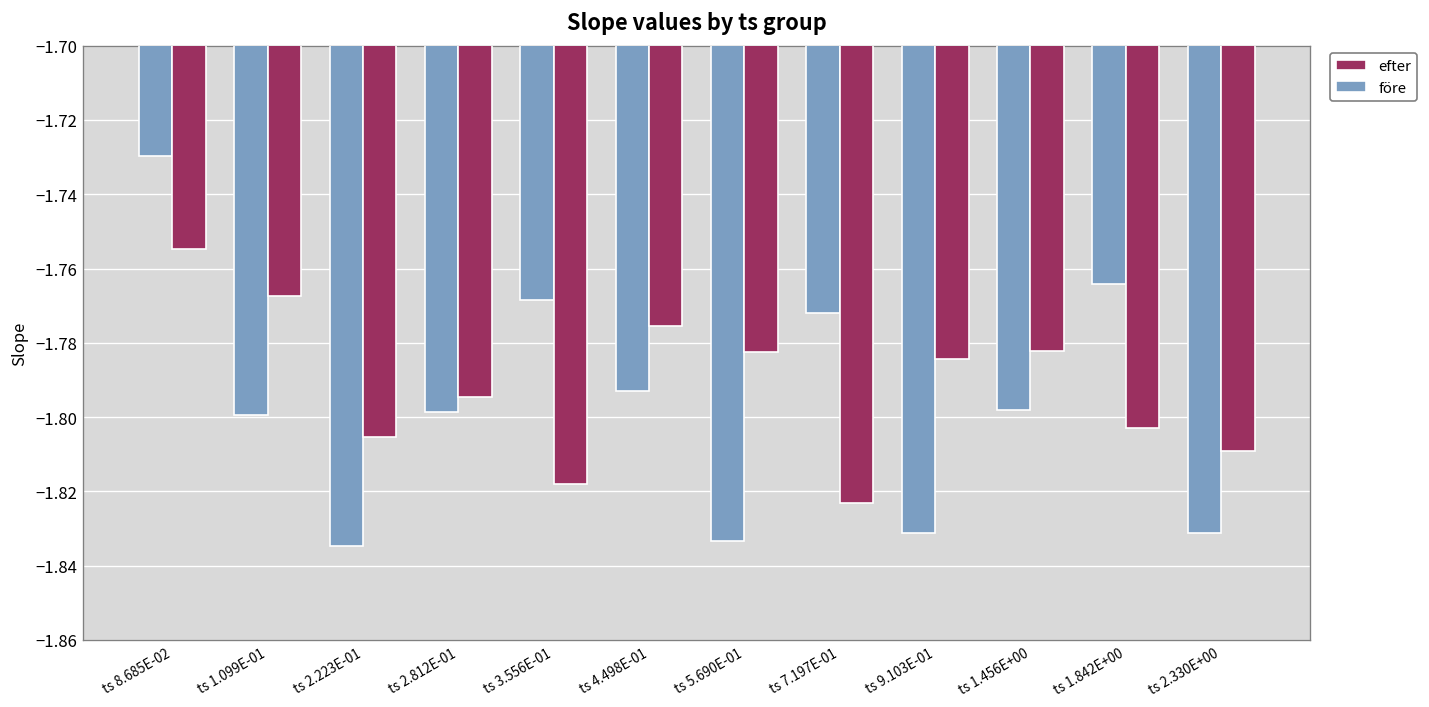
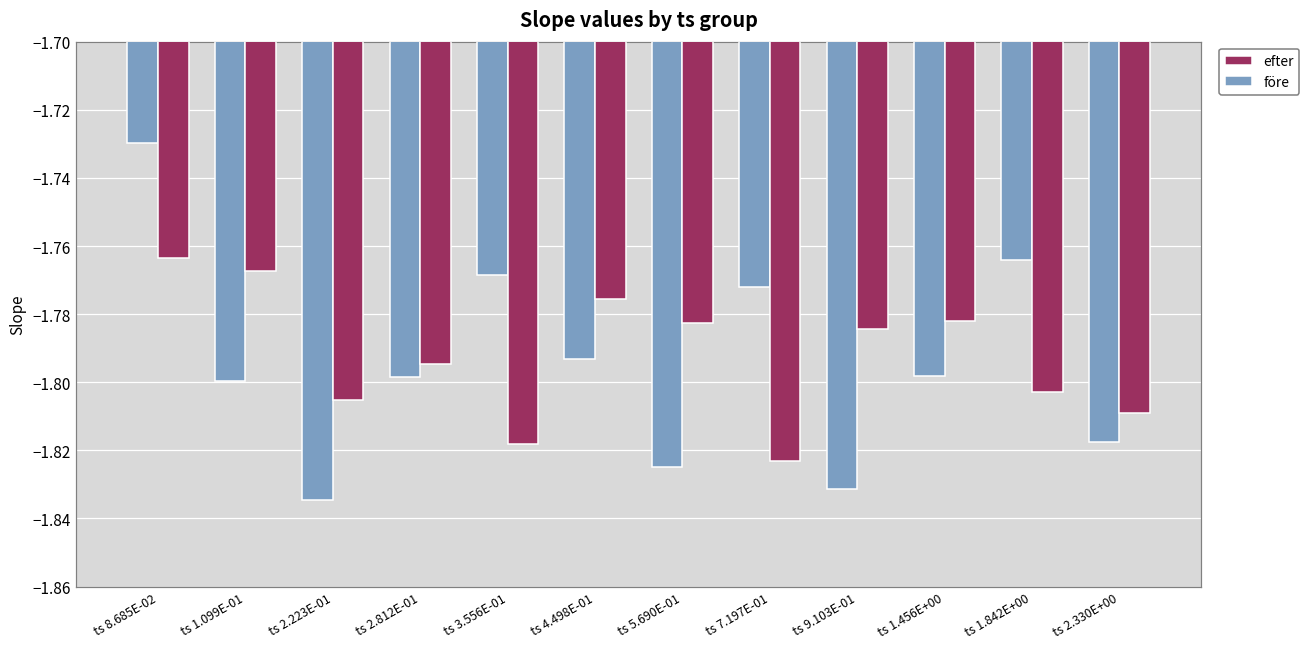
efter, ts 8.685E-02: -1.755 -> -1.764
före, ts 5.690E-01: -1.833 -> -1.825
före, ts 2.330E+00: -1.831 -> -1.818
